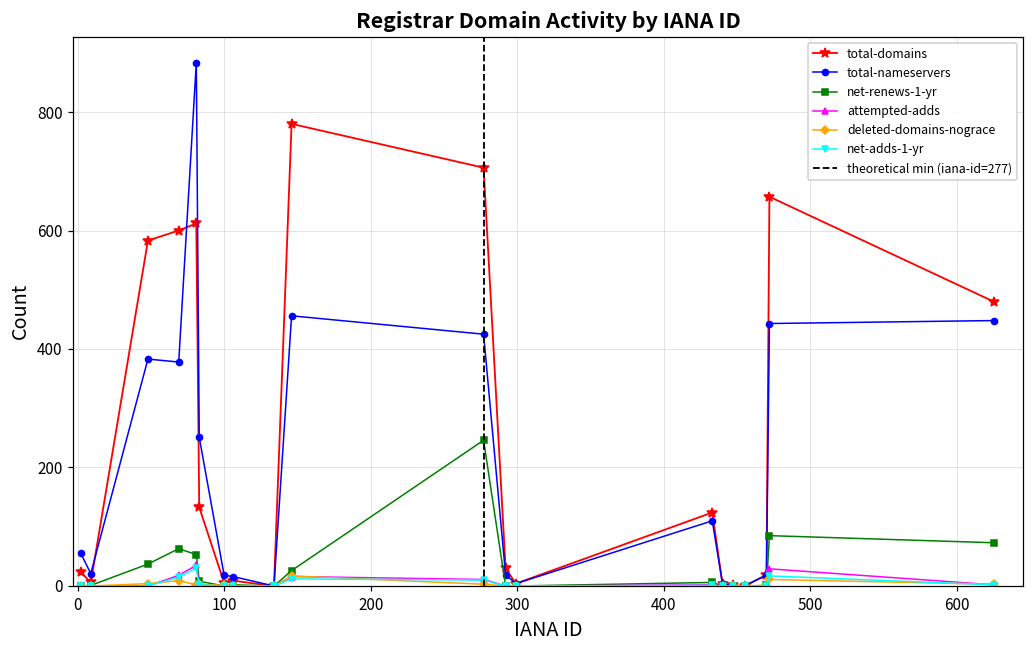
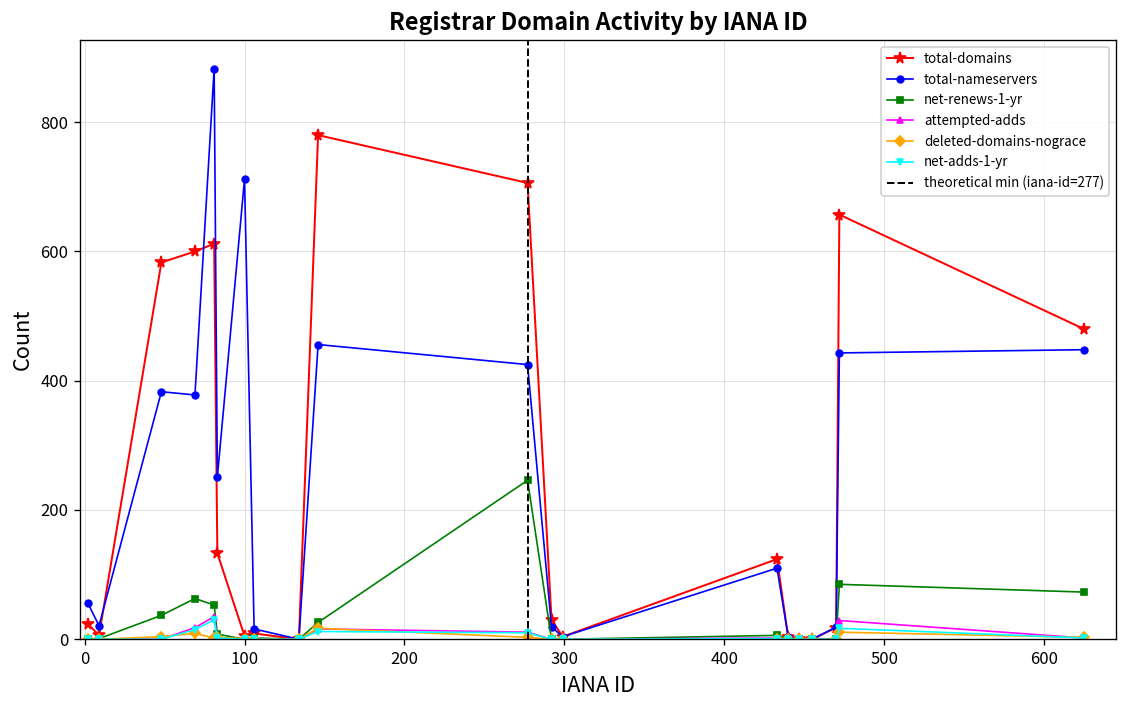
total-nameservers, 100: 20 -> 710
